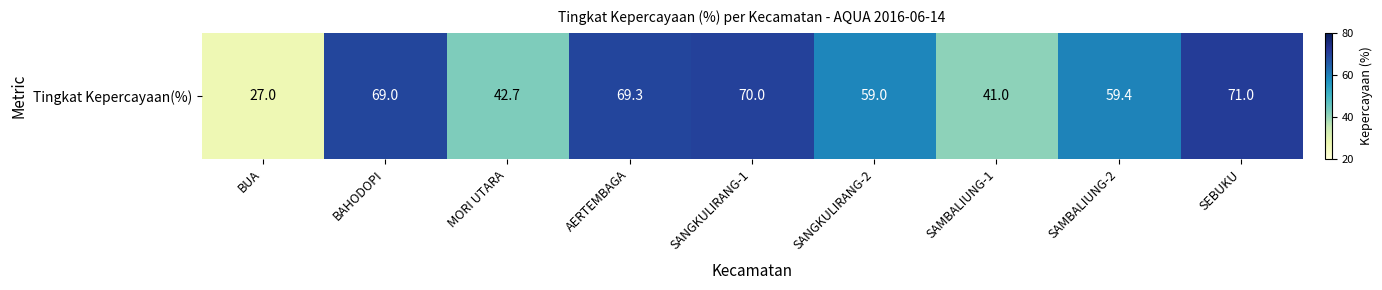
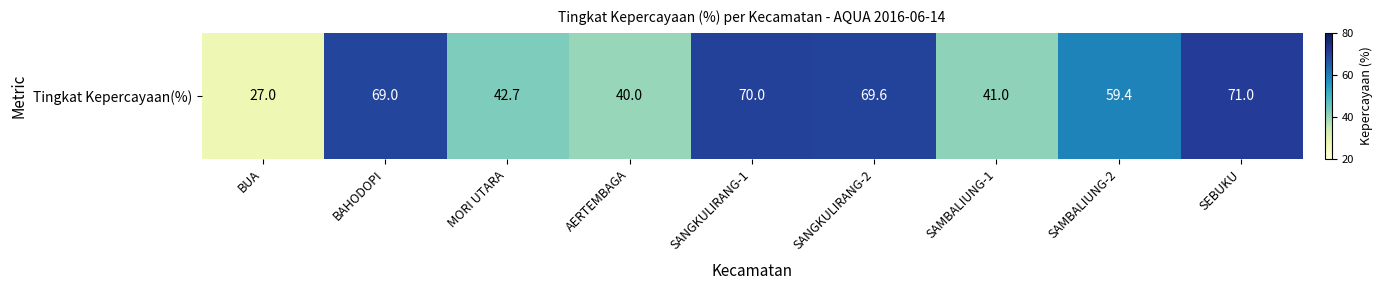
Tingkat Kepercayaan(%), AERTEMBAGA: 69.3 -> 40.0
Tingkat Kepercayaan(%), SANGKULIRANG-2: 59.0 -> 69.6
